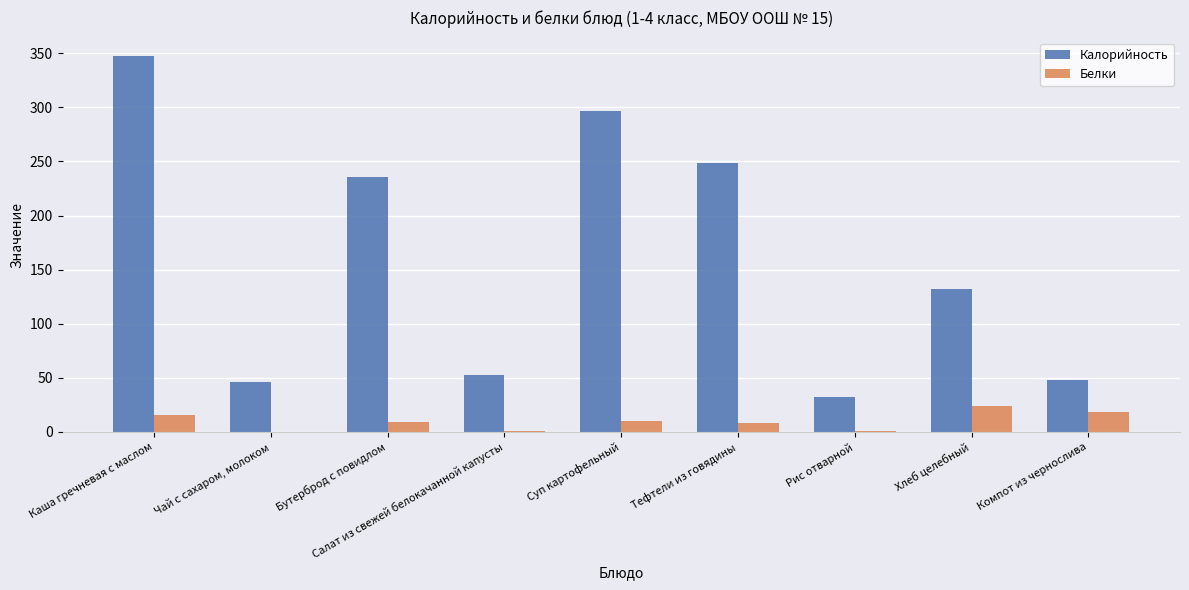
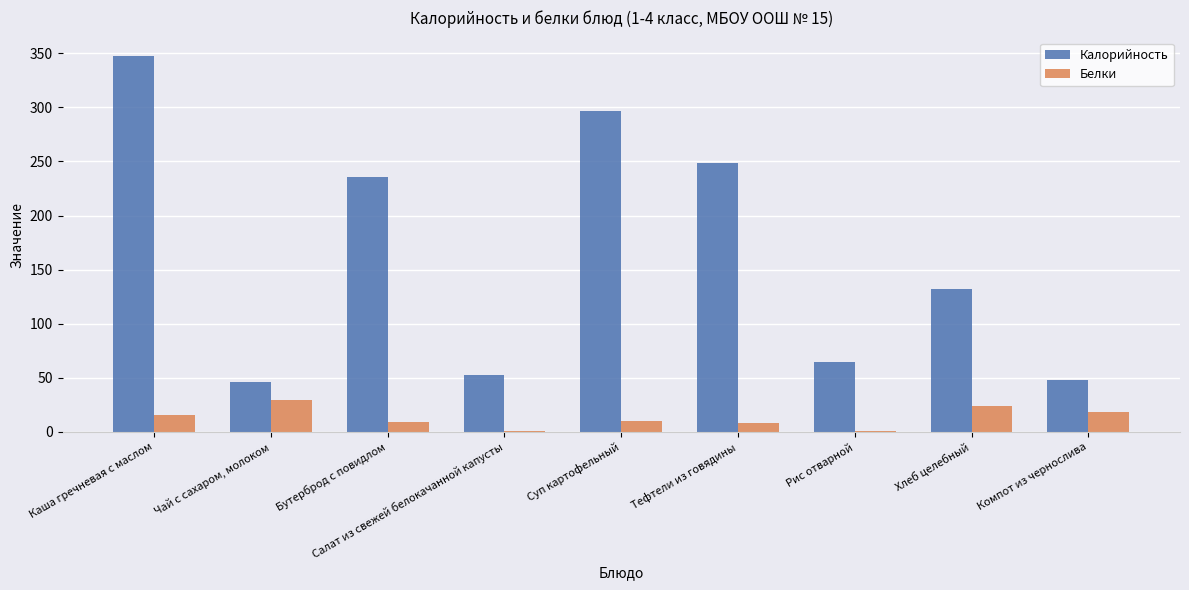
Белки, Чай с сахаром, молоком: 0 -> 29
Калорийность, Рис отварной: 33 -> 65
